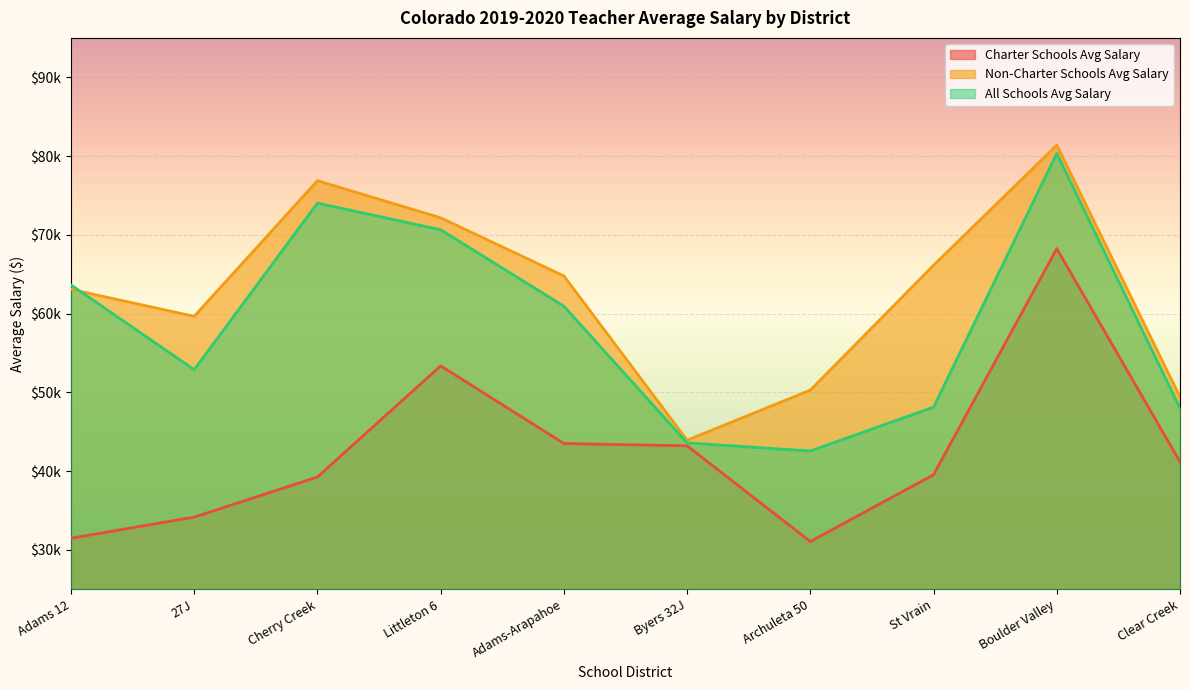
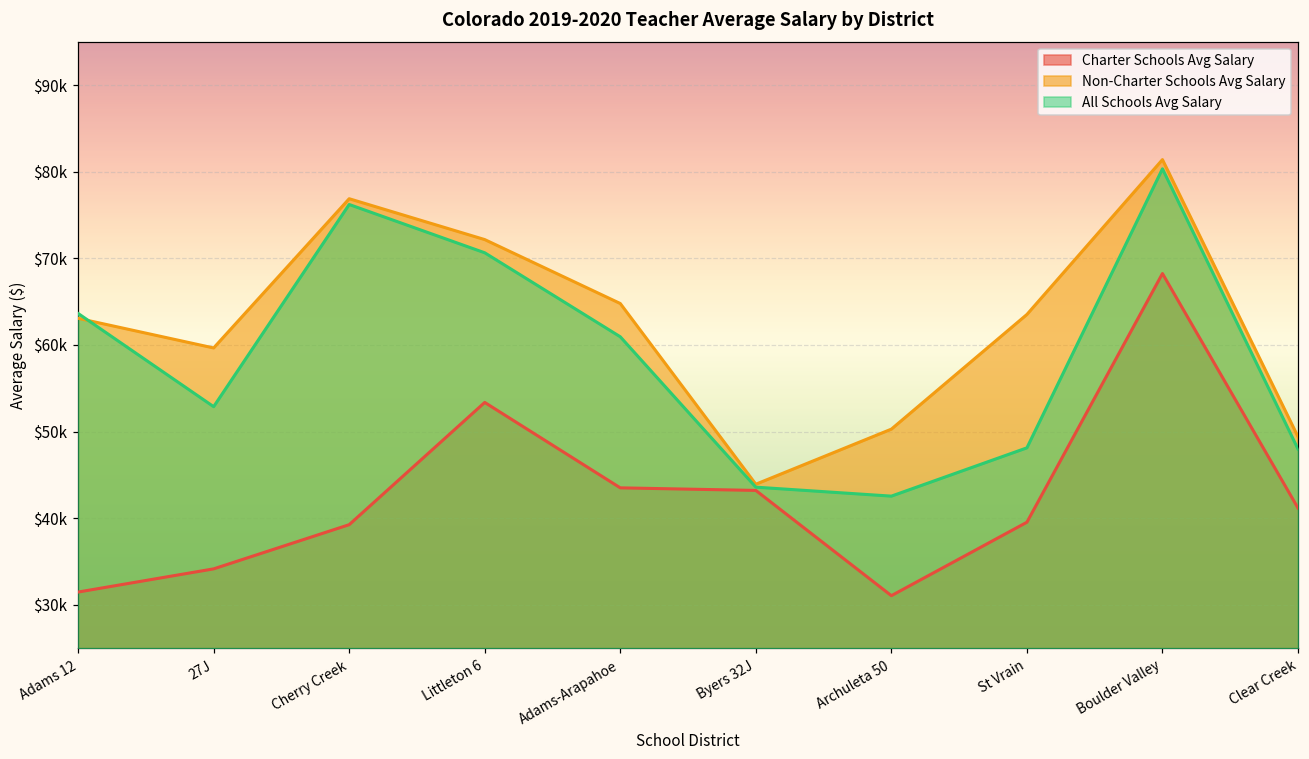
All Schools Avg Salary, Cherry Creek: $74000 -> $76000
Non-Charter Schools Avg Salary, St Vrain: $66000 -> $64000
